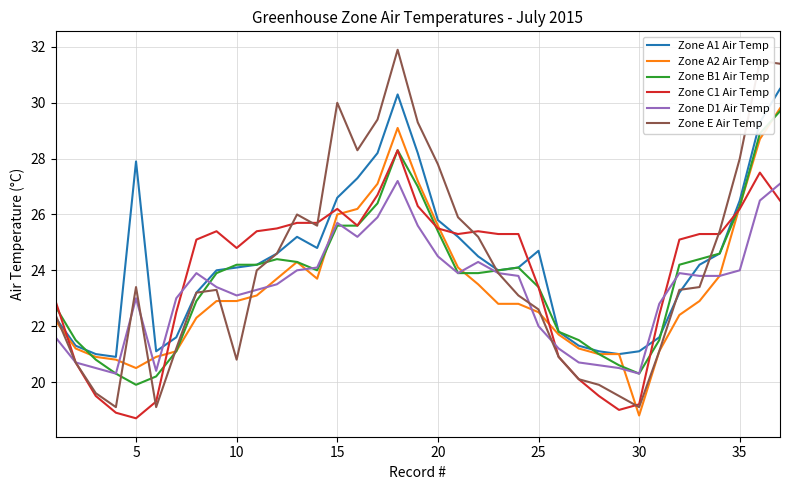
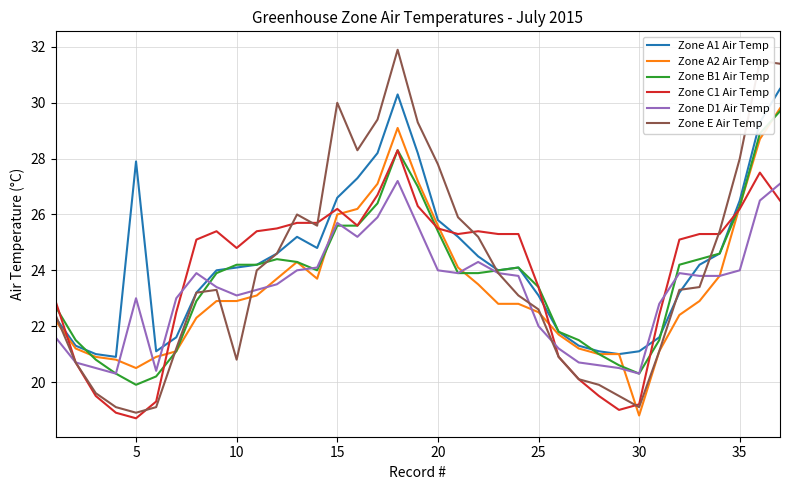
Zone E Air Temp, 5: 23.4 -> 18.9
Zone D1 Air Temp, 20: 24.5 -> 24.0
Zone A1 Air Temp, 25: 24.7 -> 23.1
